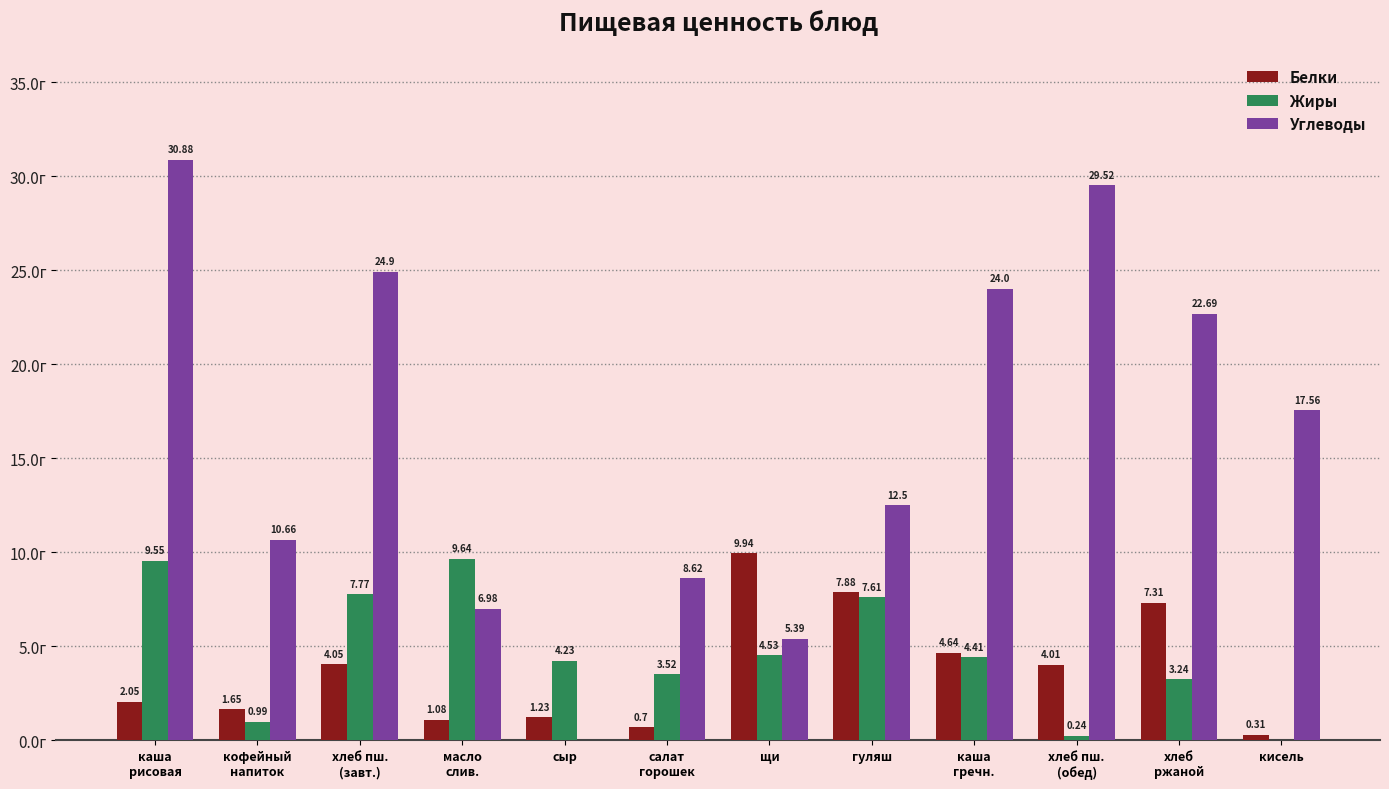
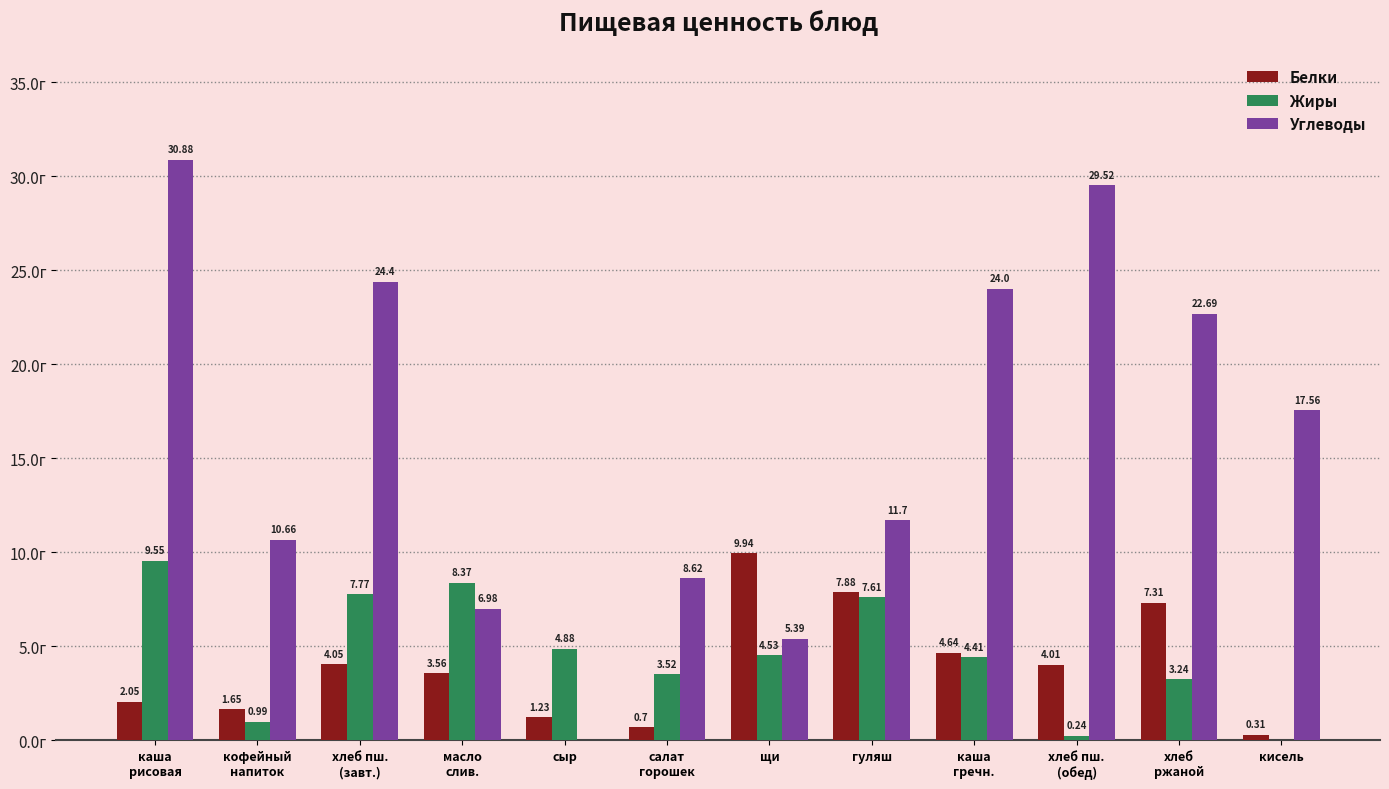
Углеводы, хлеб пш. (завт.): 24.9 -> 24.4
Белки, масло слив.: 1.08 -> 3.56
Жиры, масло слив.: 9.64 -> 8.37
Жиры, сыр: 4.23 -> 4.88
Углеводы, гуляш: 12.5 -> 11.7
